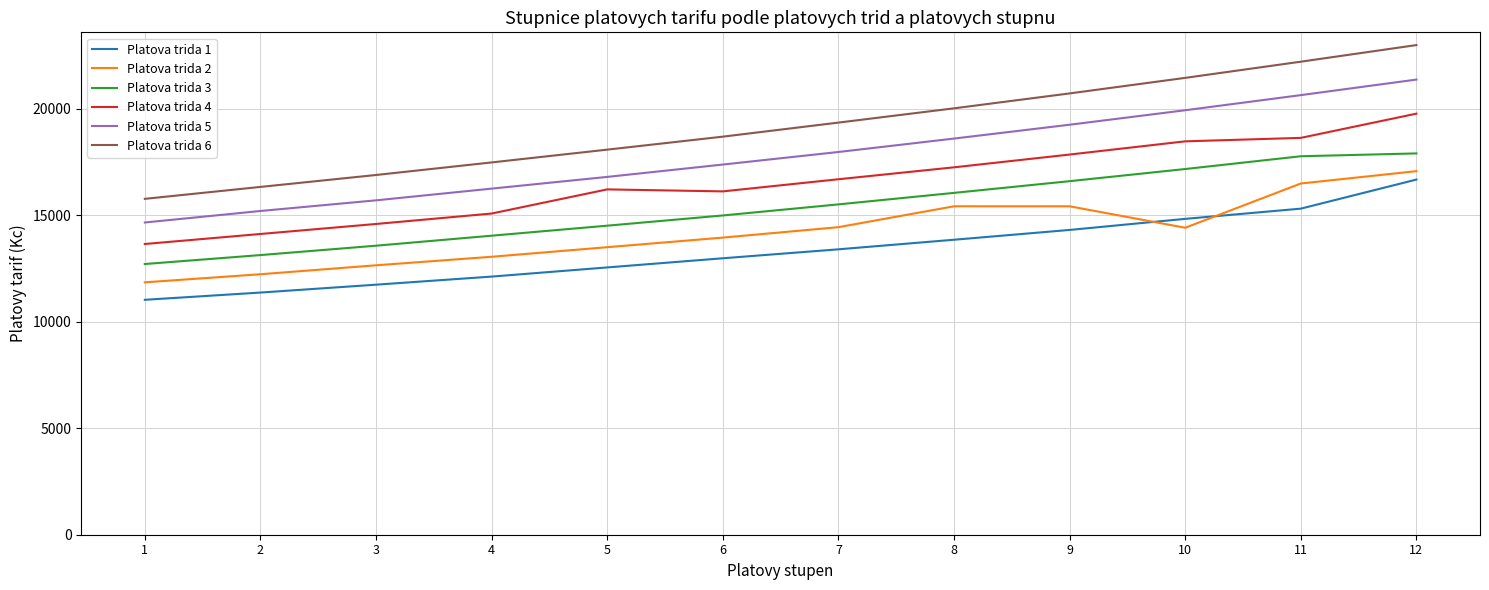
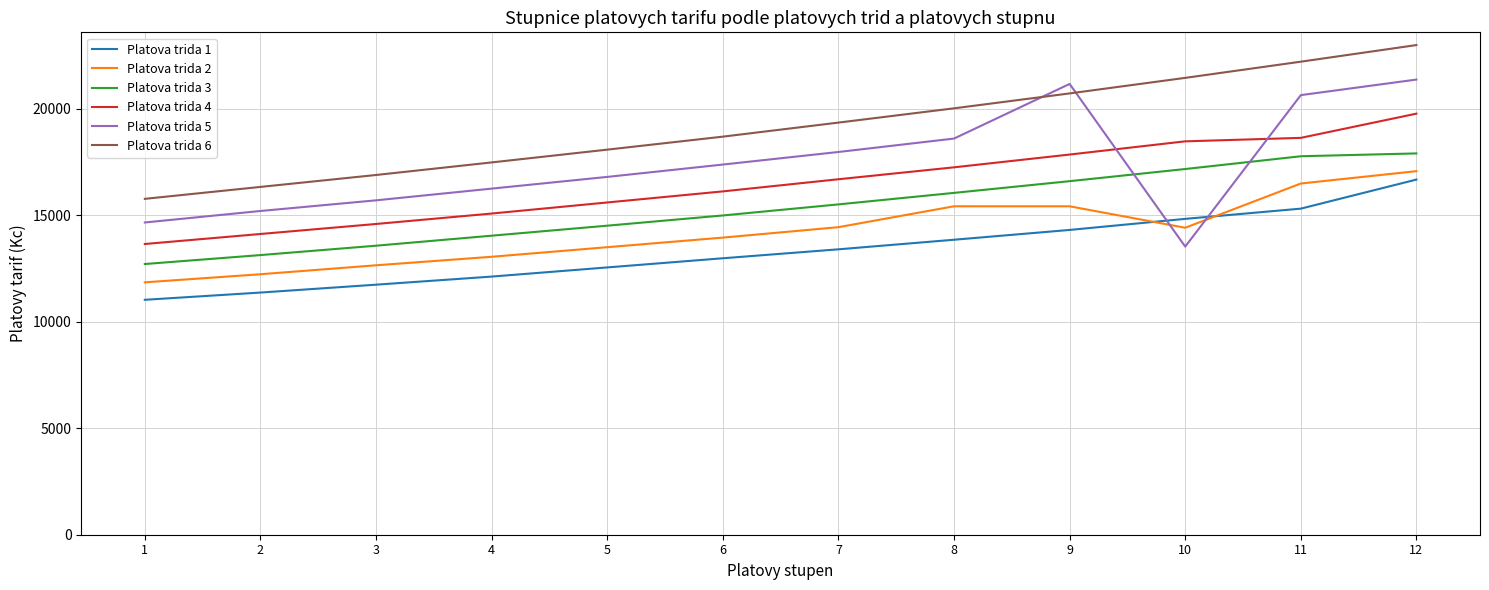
Platova trida 4, 5: 16200 -> 15600
Platova trida 5, 9: 19300 -> 21200
Platova trida 5, 10: 19900 -> 13500
